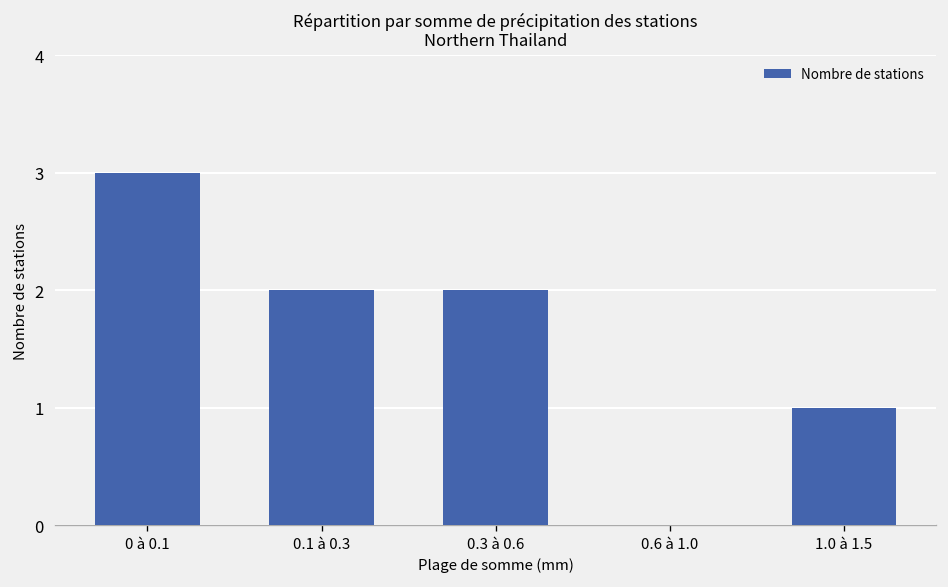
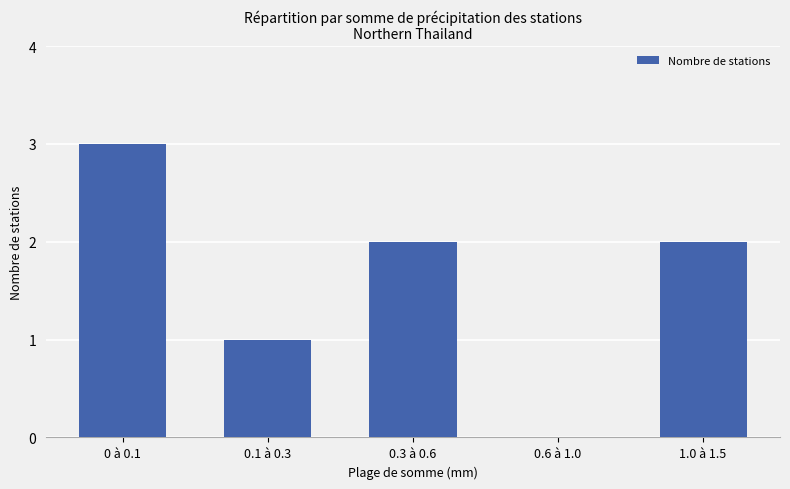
0.1 à 0.3: 2 -> 1
1.0 à 1.5: 1 -> 2
